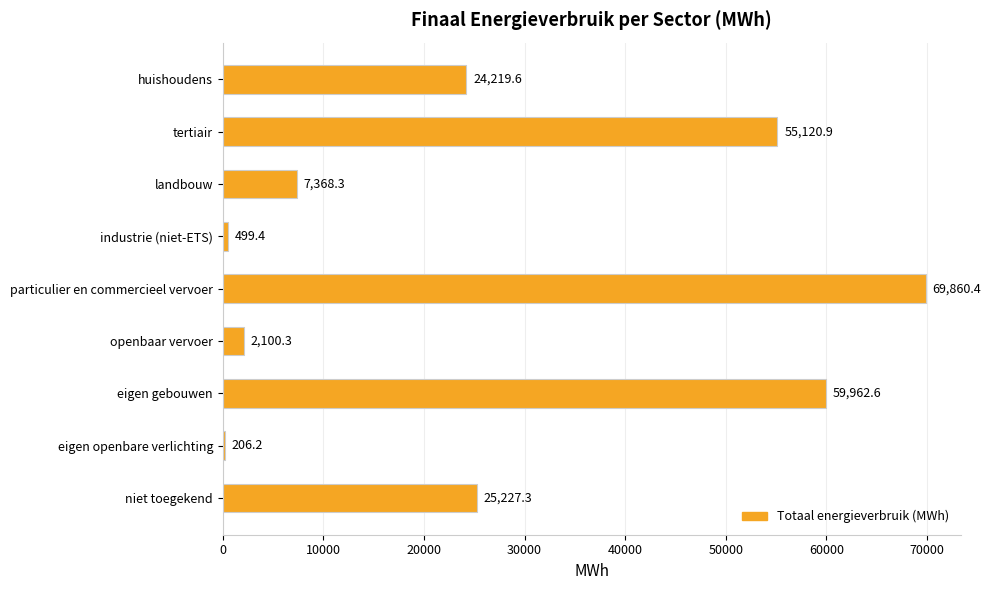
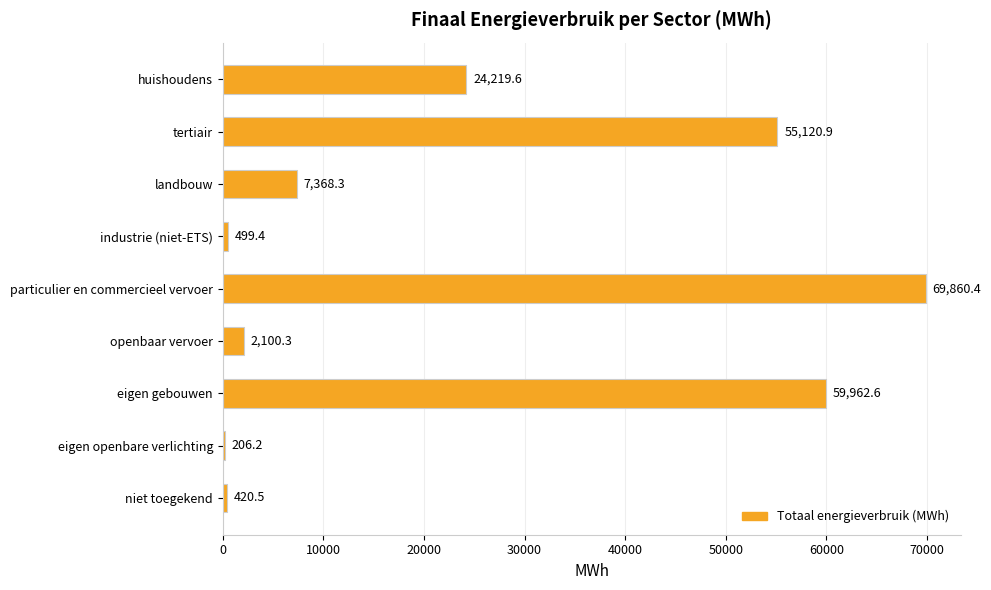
niet toegekend: 25,227.3 -> 420.5
